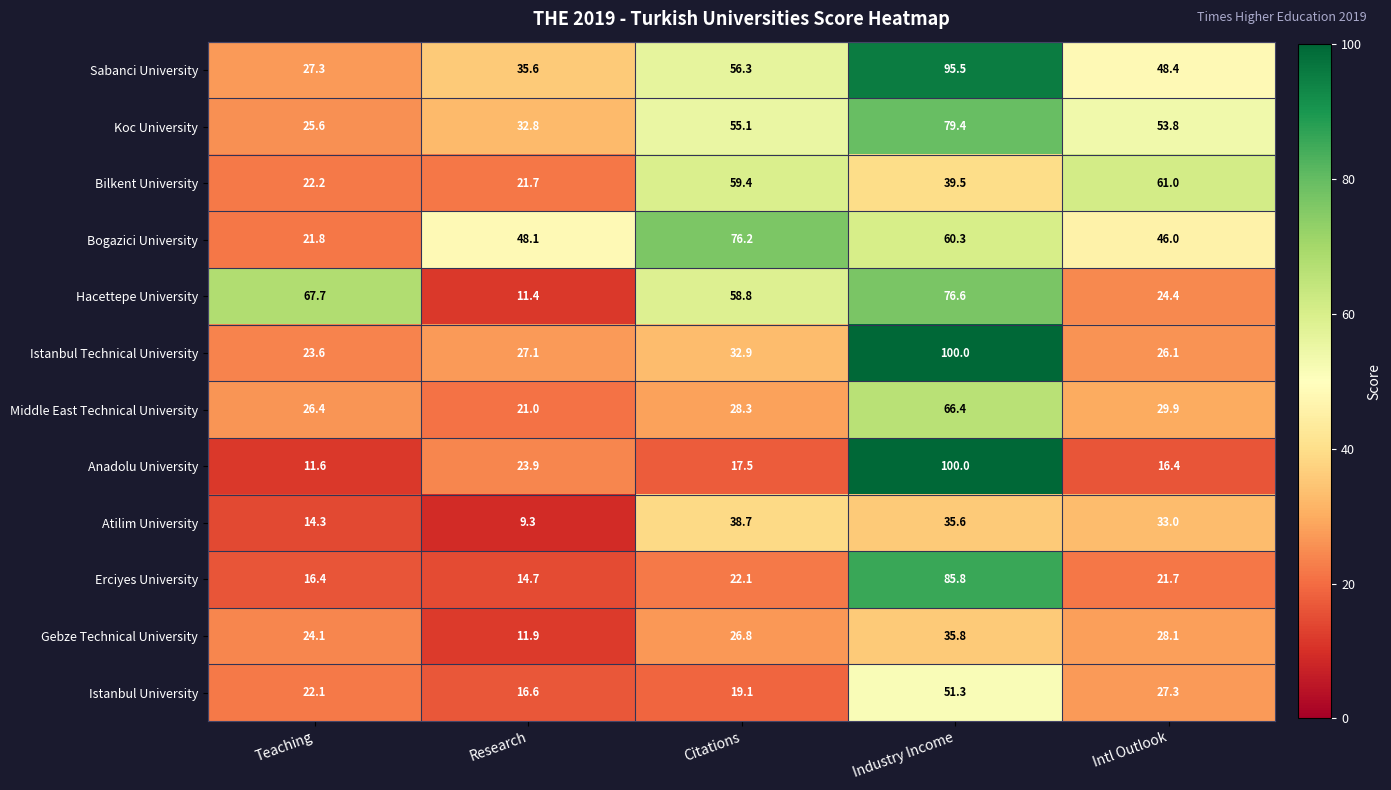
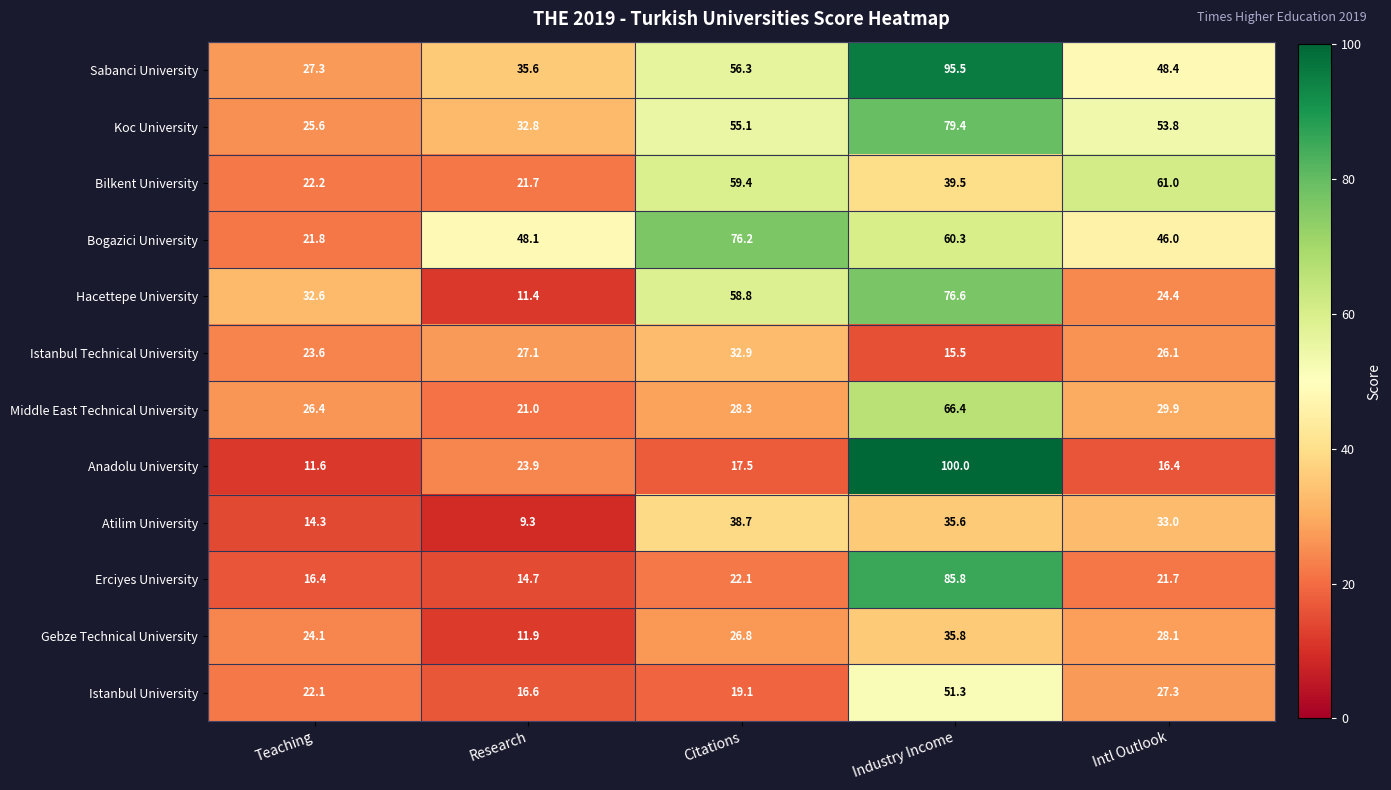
Hacettepe University, Teaching: 67.7 -> 32.6
Istanbul Technical University, Industry Income: 100.0 -> 15.5
